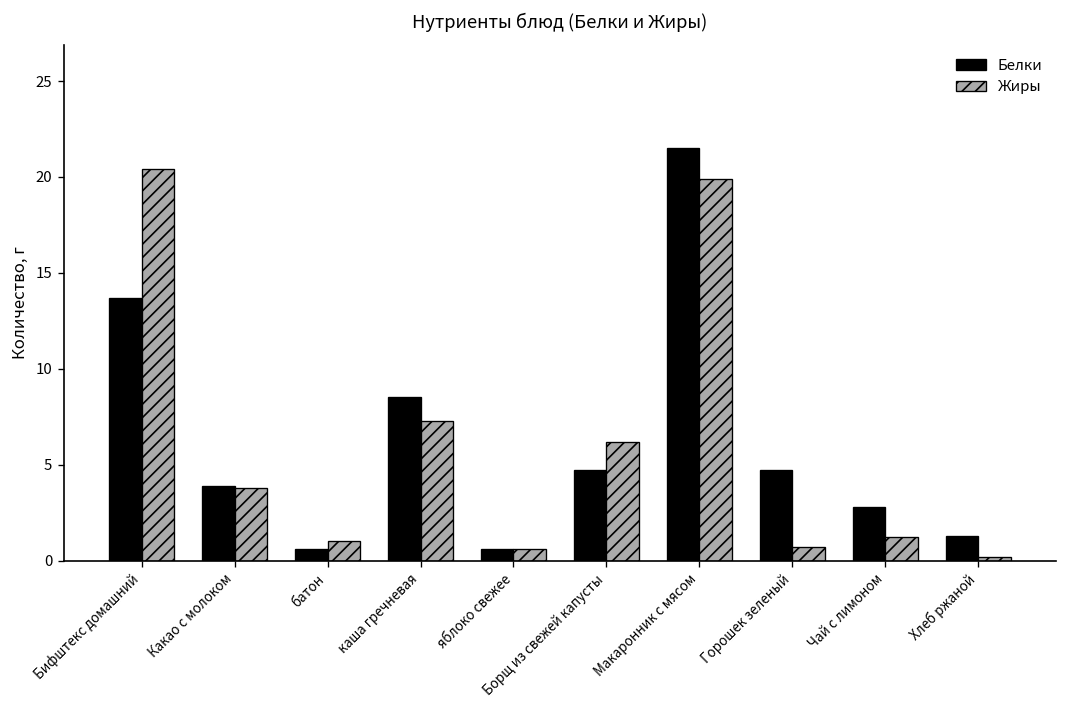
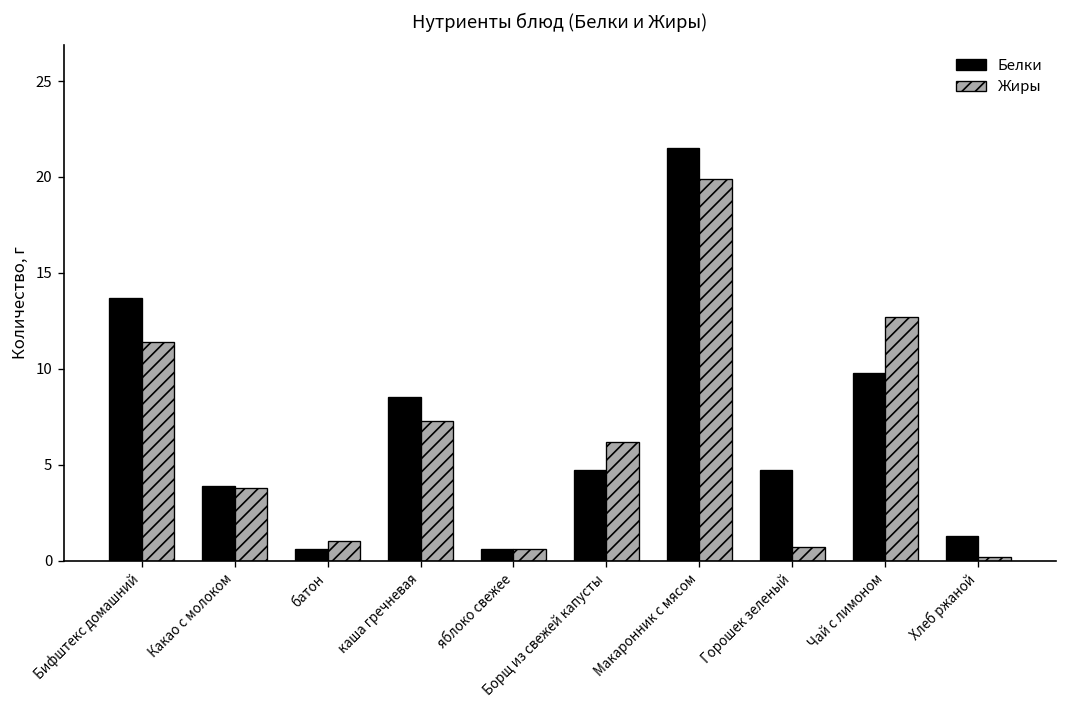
Жиры, Бифштекс домашний: 20.4 -> 11.4
Белки, Чай с лимоном: 2.8 -> 9.8
Жиры, Чай с лимоном: 1.2 -> 12.7
